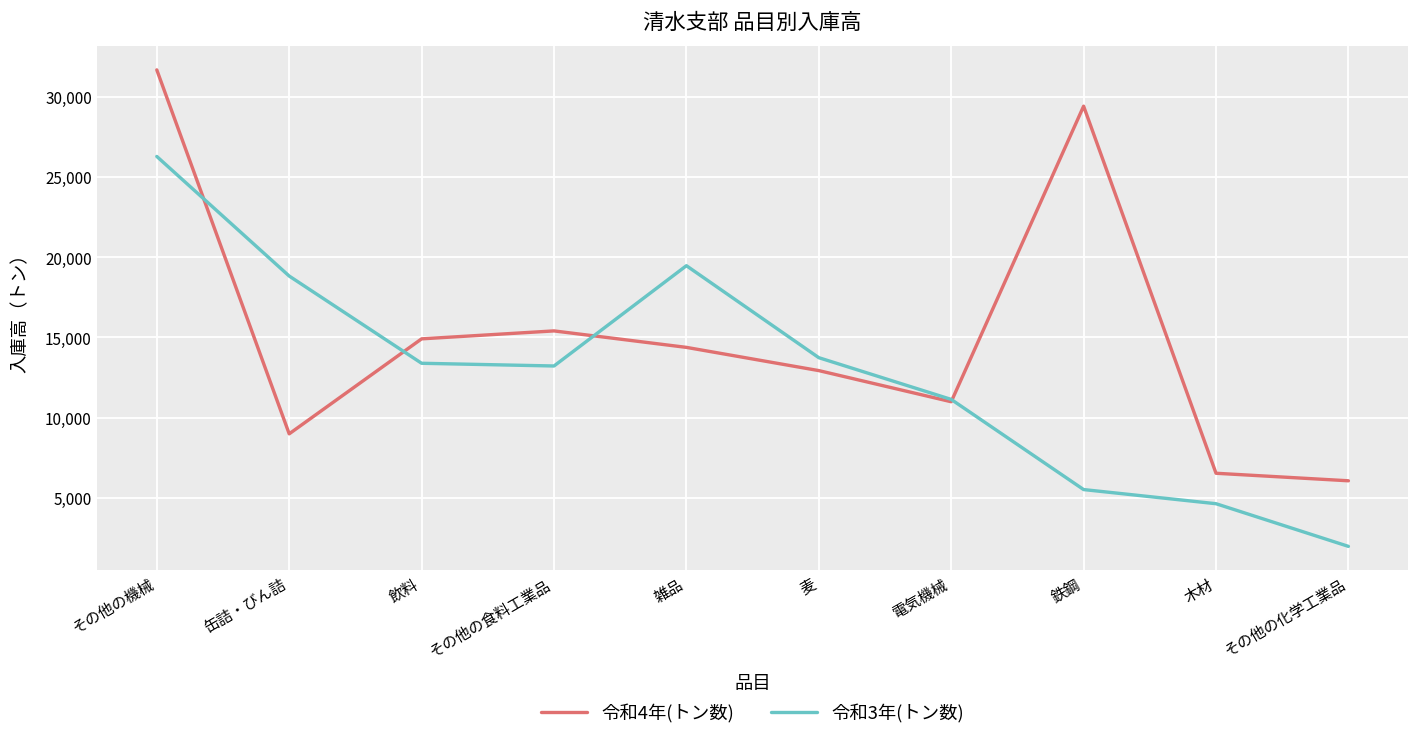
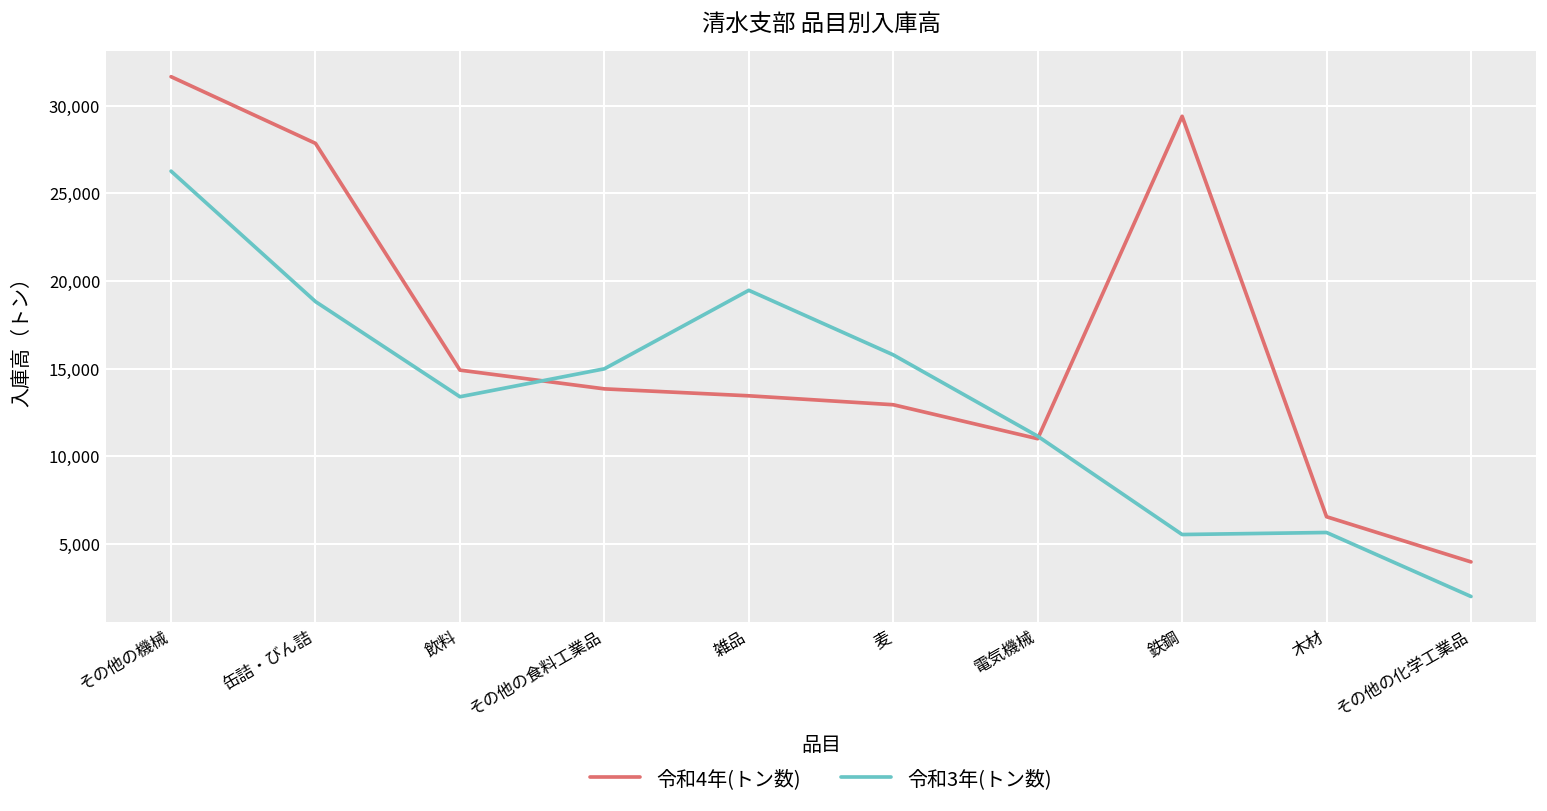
令和4年(トン数), 缶詰・びん詰: 9,000 -> 27,900
令和4年(トン数), その他の食料工業品: 15,400 -> 13,800
令和3年(トン数), その他の食料工業品: 13,200 -> 15,000
令和4年(トン数), 雑品: 14,400 -> 13,400
令和3年(トン数), 麦: 13,700 -> 15,800
令和3年(トン数), 木材: 4,600 -> 5,600
令和4年(トン数), その他の化学工業品: 6,100 -> 4,000
